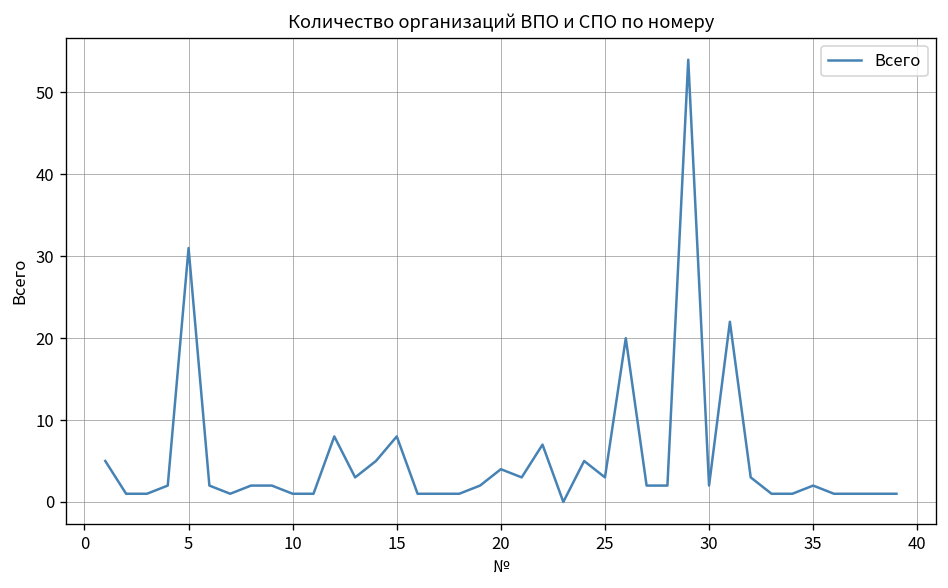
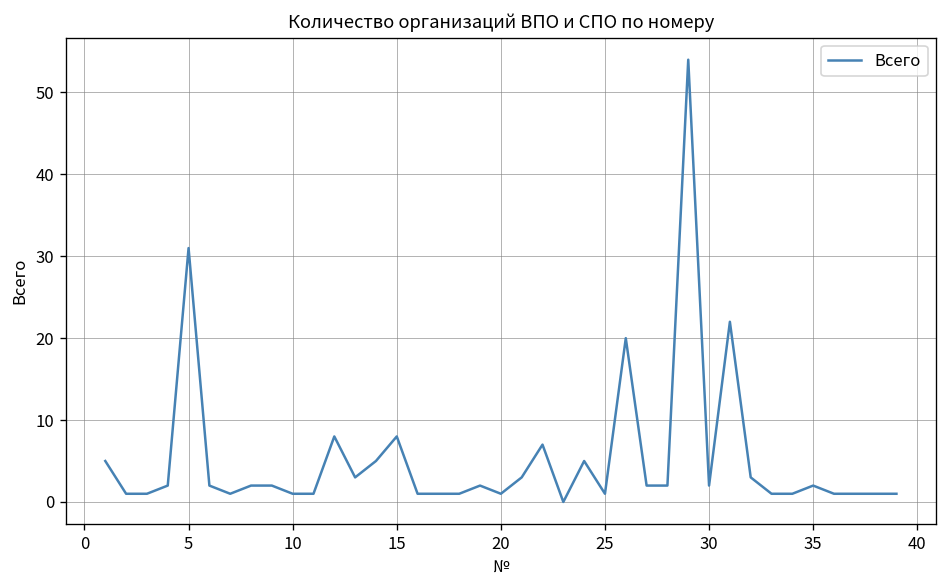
20: 4 -> 1
25: 3 -> 1
